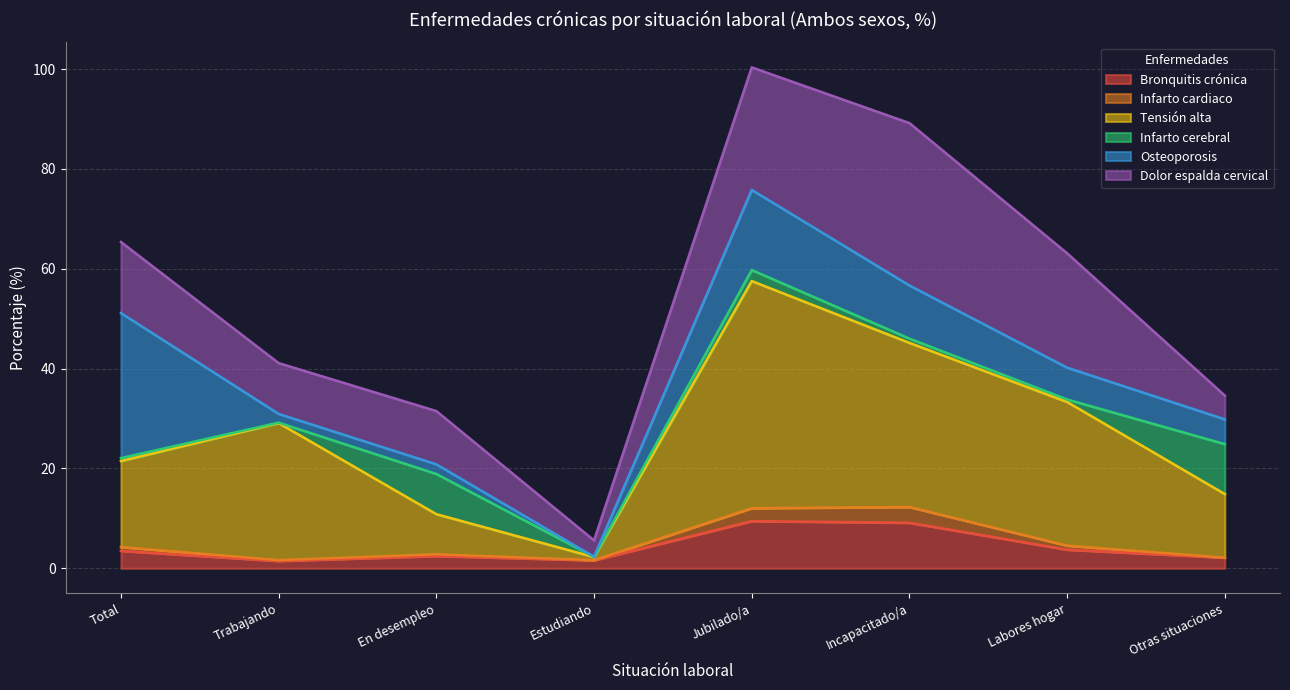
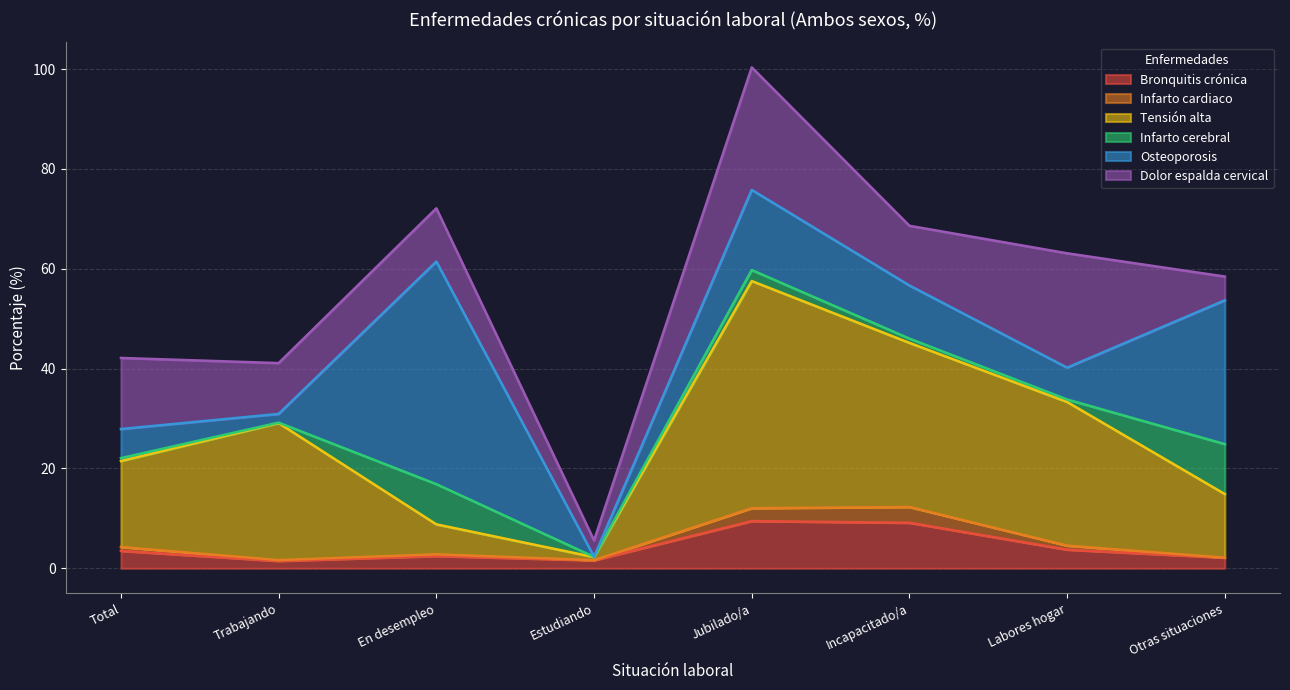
Osteoporosis, Total: 29 -> 6
Tensión alta, En desempleo: 8 -> 6
Osteoporosis, En desempleo: 2 -> 45
Dolor espalda cervical, Incapacitado/a: 33 -> 12
Osteoporosis, Otras situaciones: 5 -> 29
